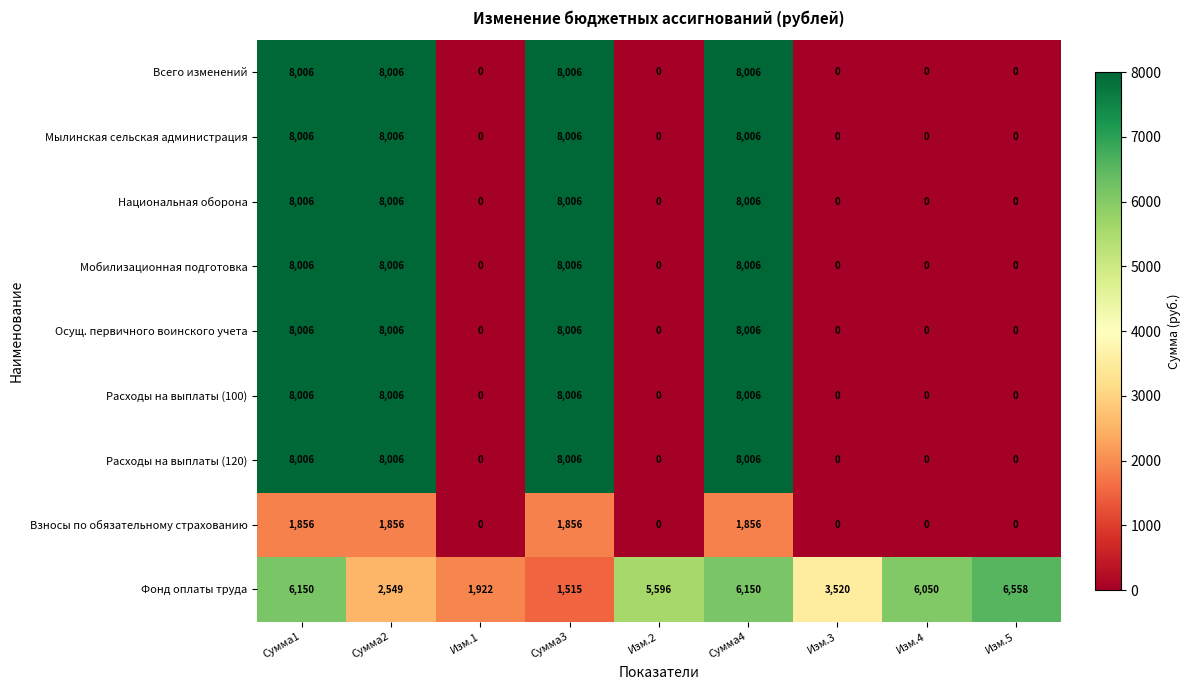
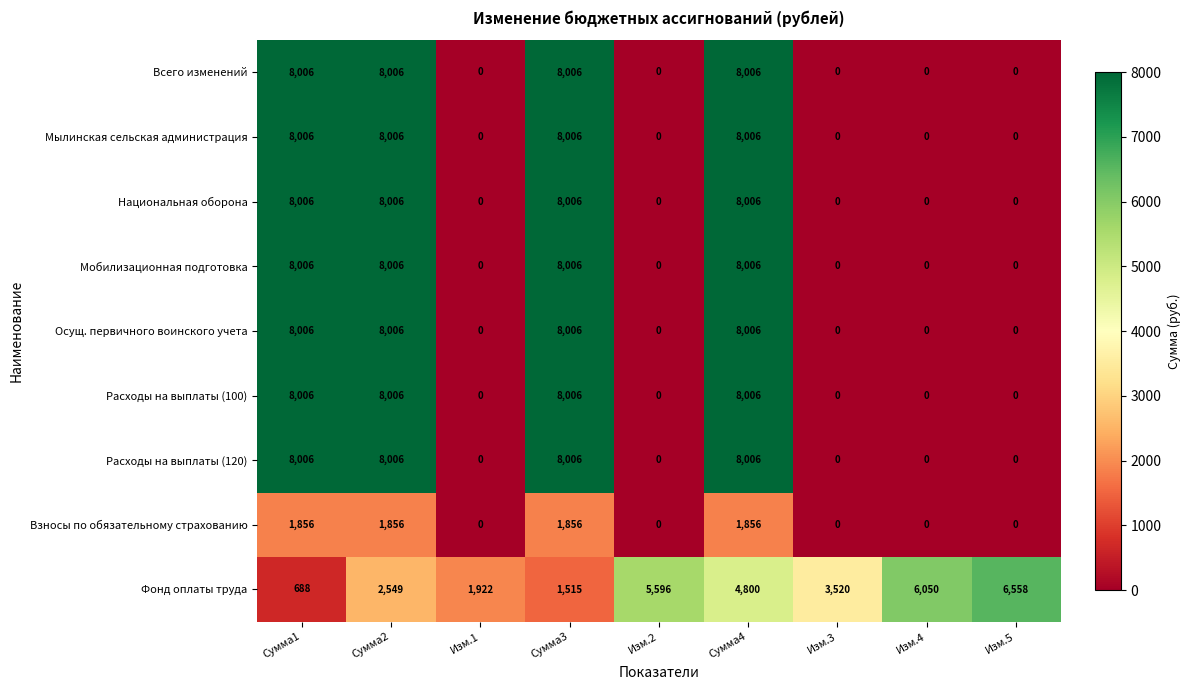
Фонд оплаты труда, Сумма1: 6,150 -> 688
Фонд оплаты труда, Сумма4: 6,150 -> 4,800
